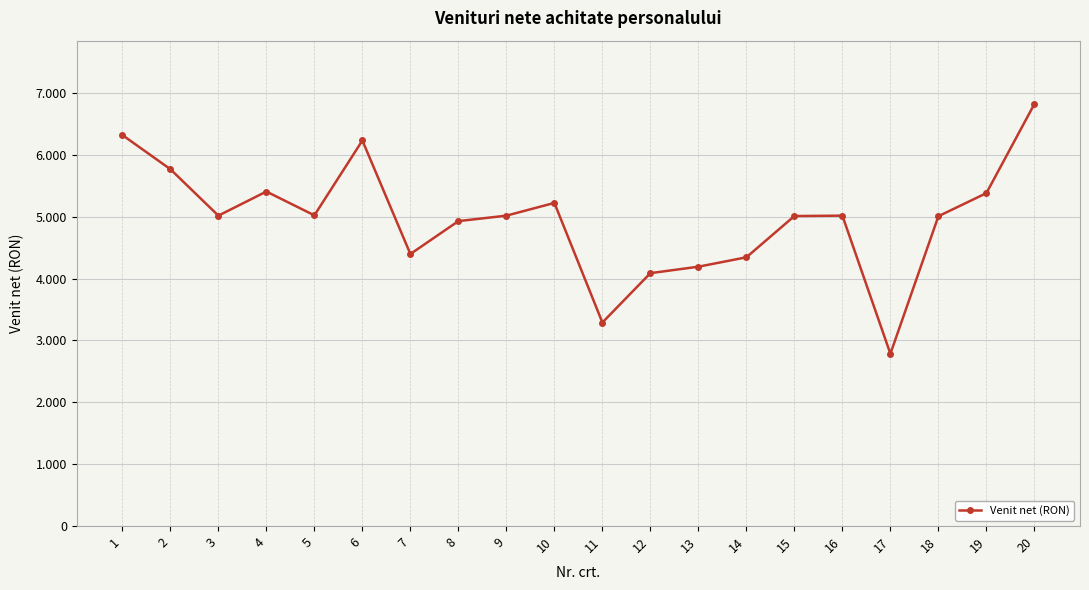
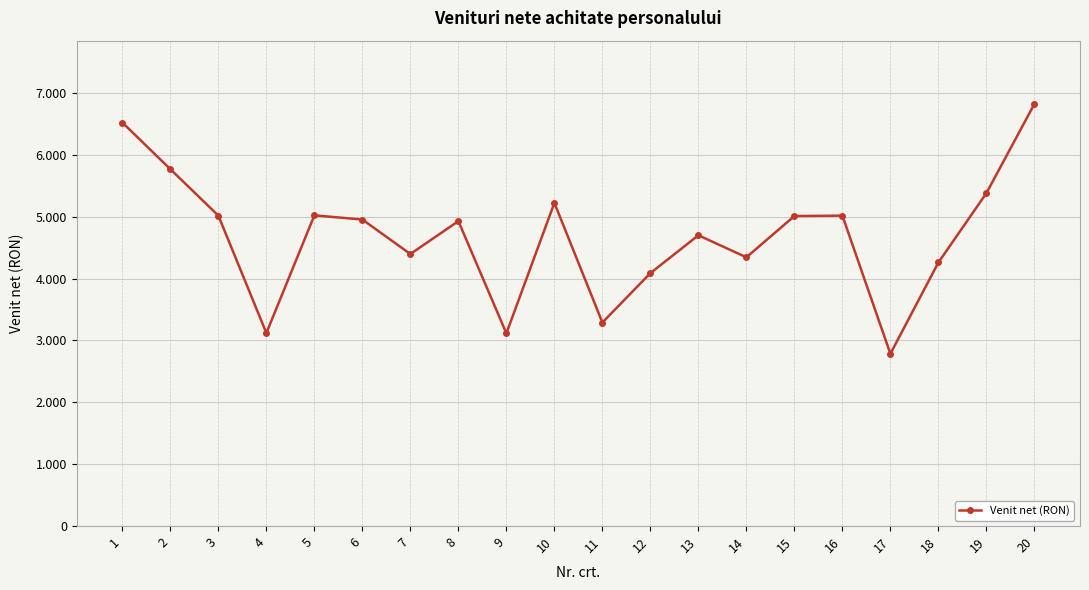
1: 6.3 -> 6.5
4: 5.4 -> 3.1
6: 6.2 -> 5.0
9: 5.0 -> 3.1
13: 4.2 -> 4.7
18: 5.0 -> 4.3
